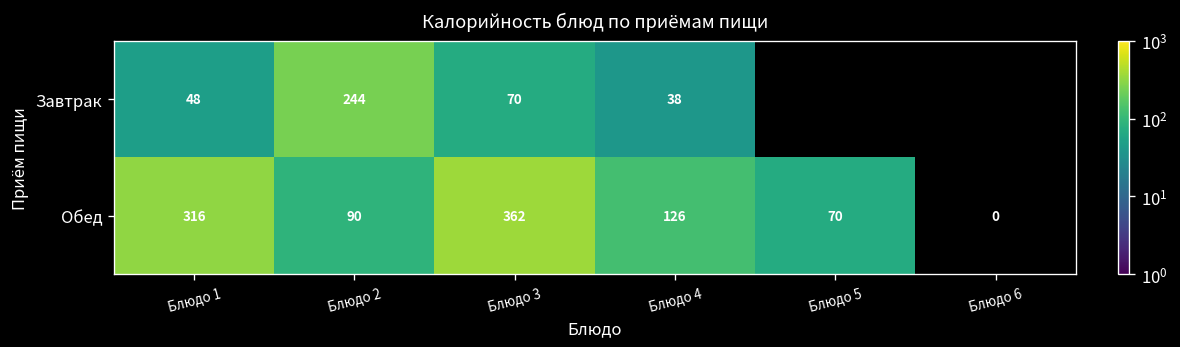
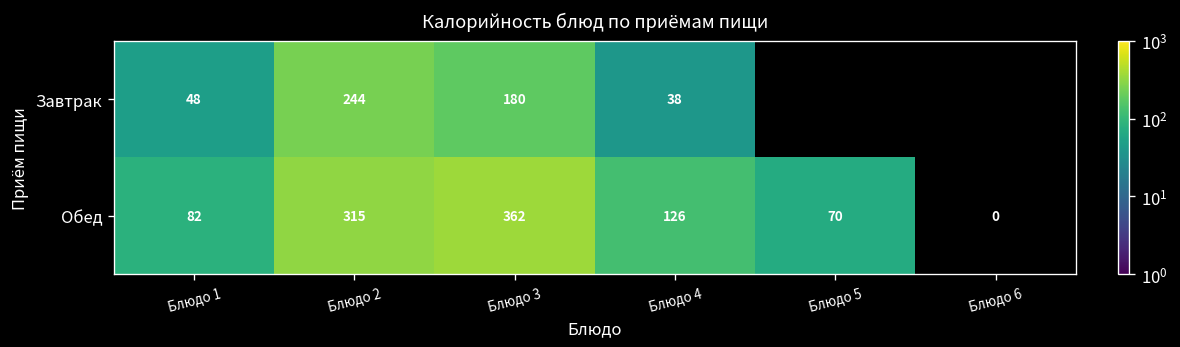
Завтрак, Блюдо 3: 70 -> 180
Обед, Блюдо 1: 316 -> 82
Обед, Блюдо 2: 90 -> 315
